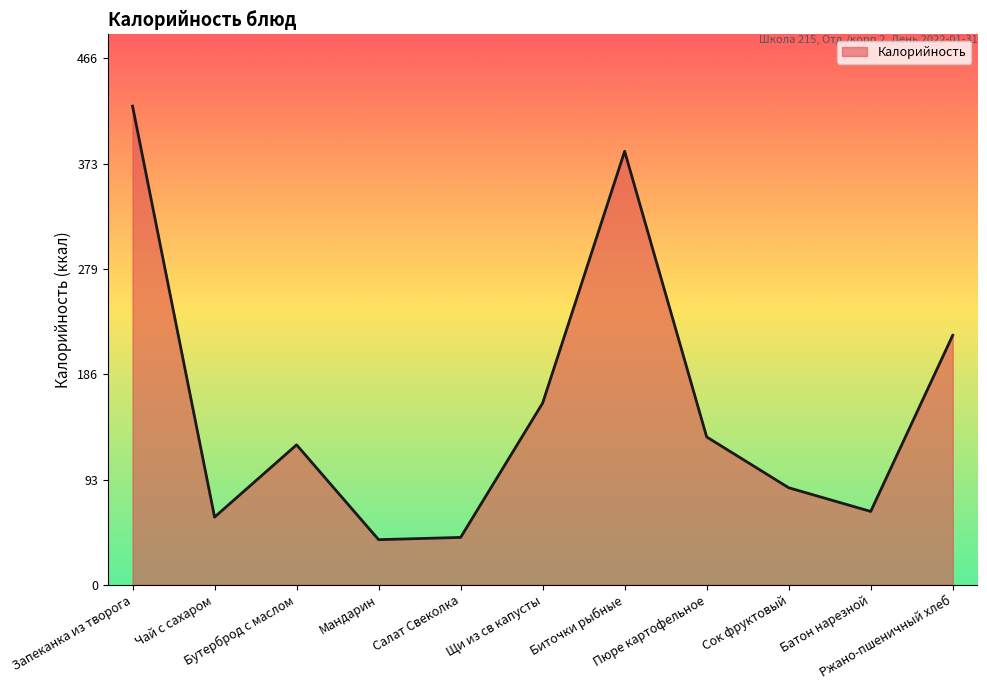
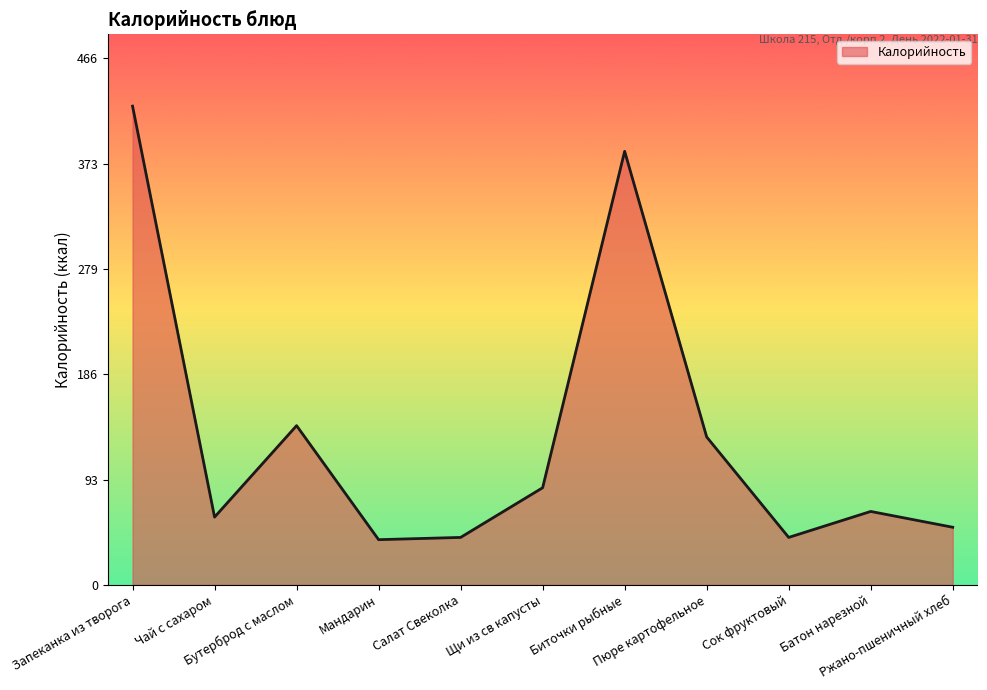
Бутерброд с маслом: 124 -> 141
Щи из св капусты: 161 -> 86
Сок фруктовый: 86 -> 42
Ржано-пшеничный хлеб: 221 -> 51
